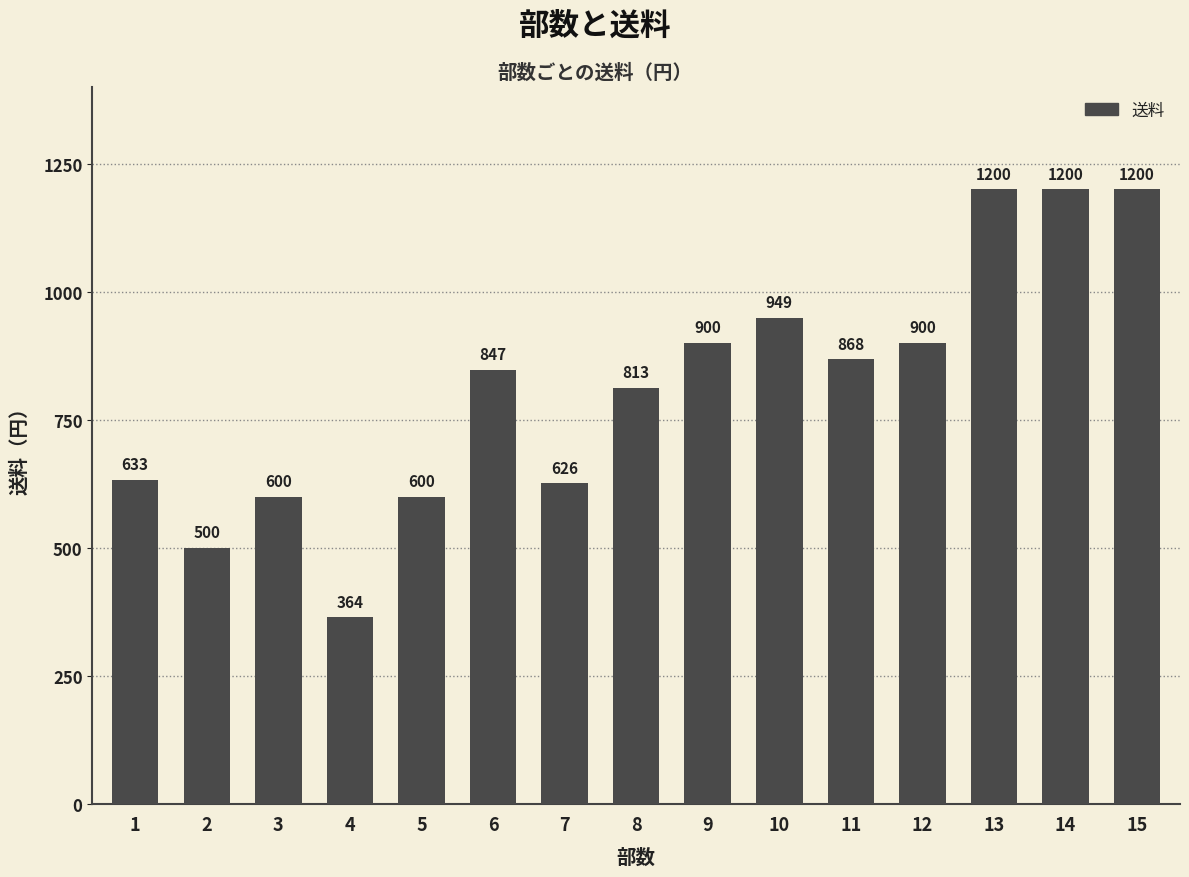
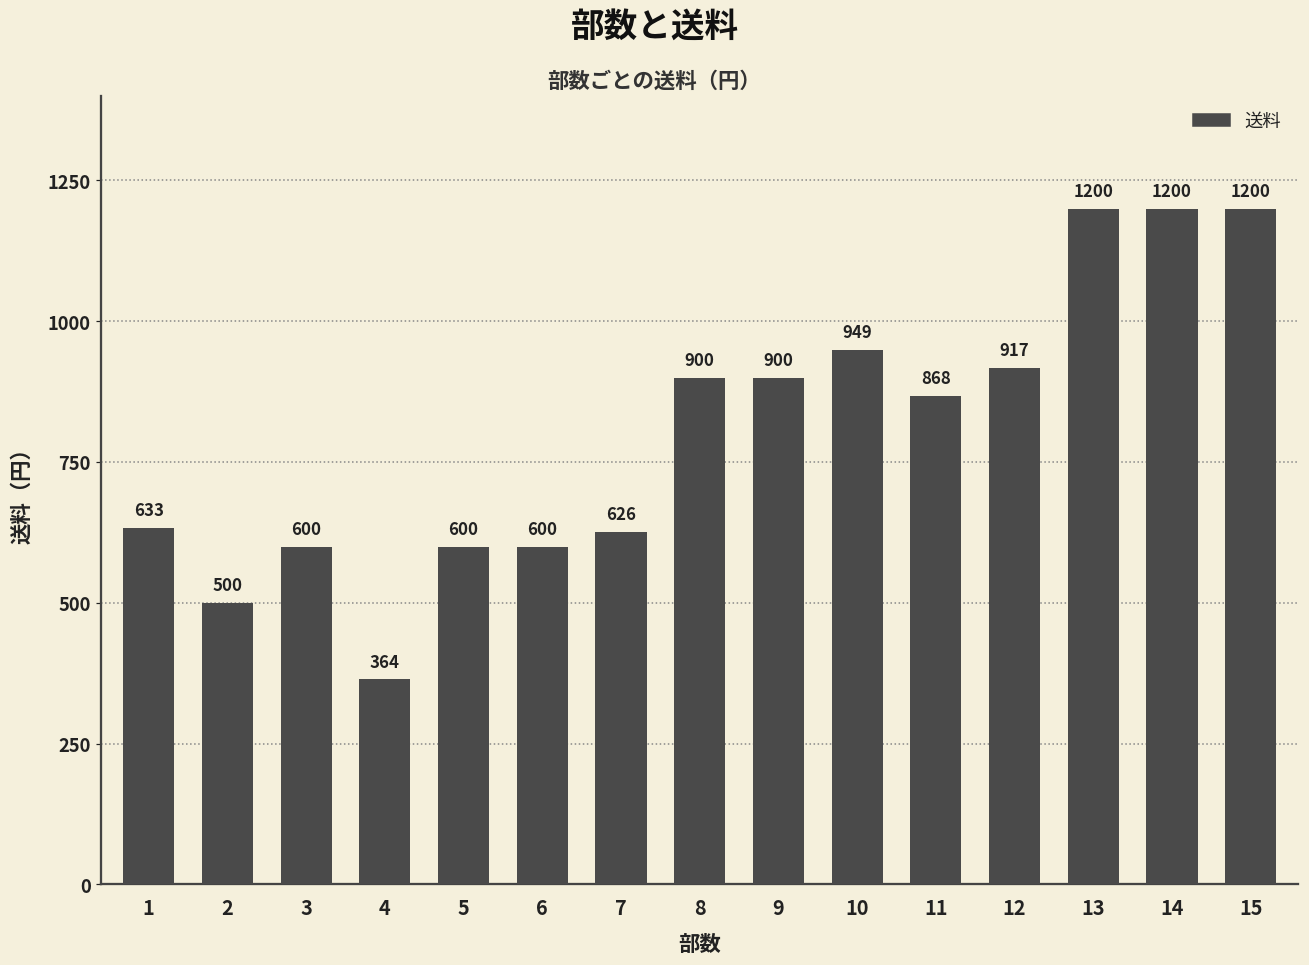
6: 847 -> 600
8: 813 -> 900
12: 900 -> 917
